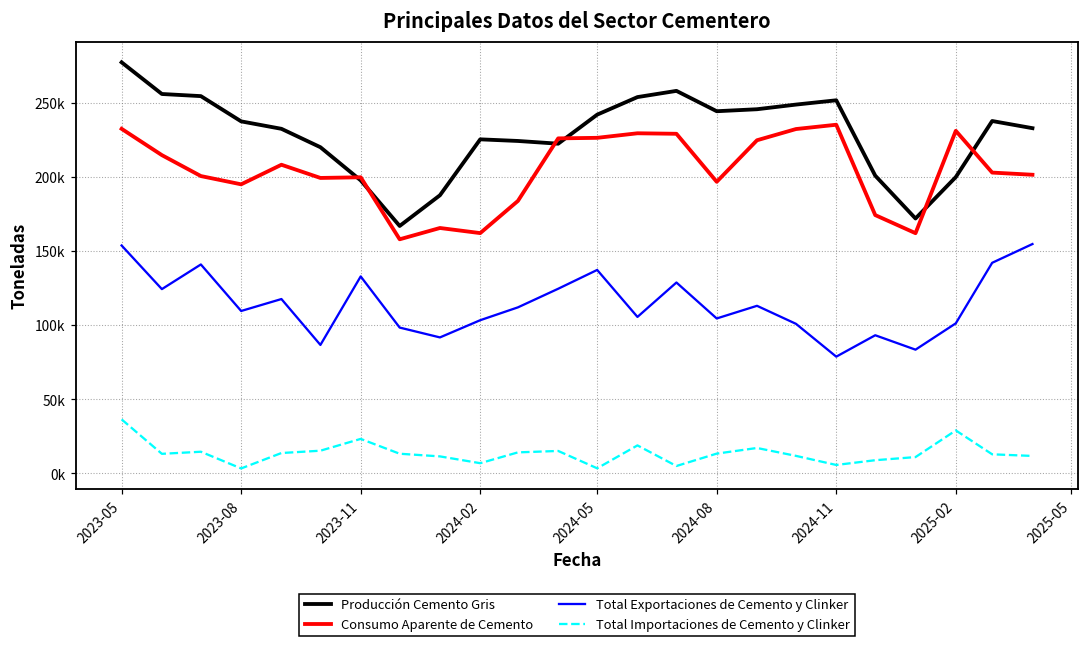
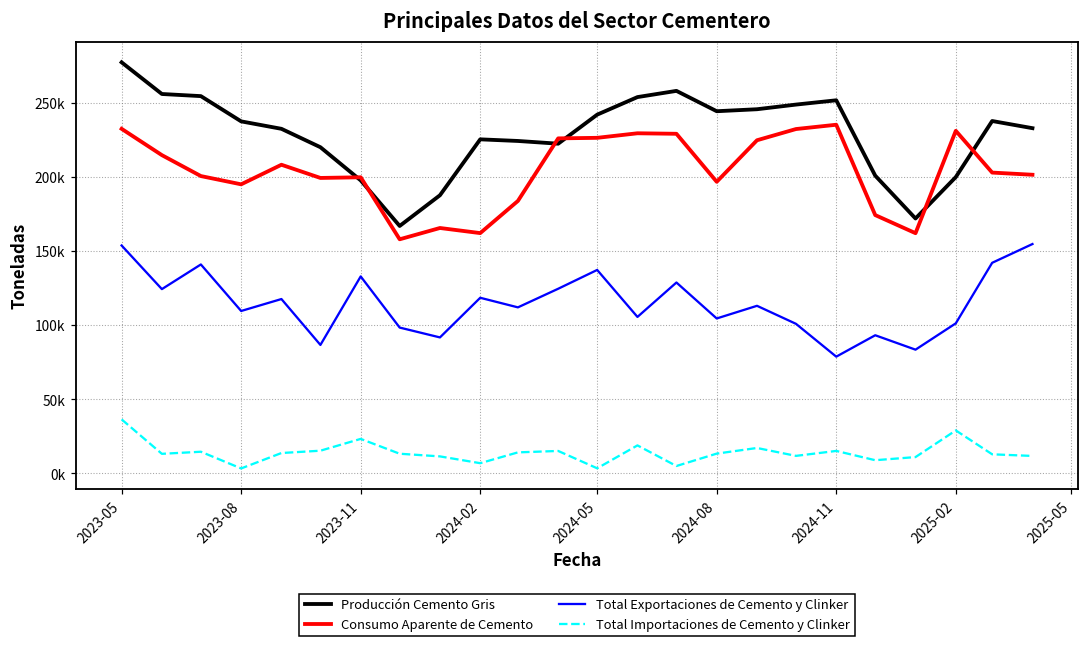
Total Exportaciones de Cemento y Clinker, 2024-02: 103000 -> 119000
Total Importaciones de Cemento y Clinker, 2024-11: 6000 -> 15000
